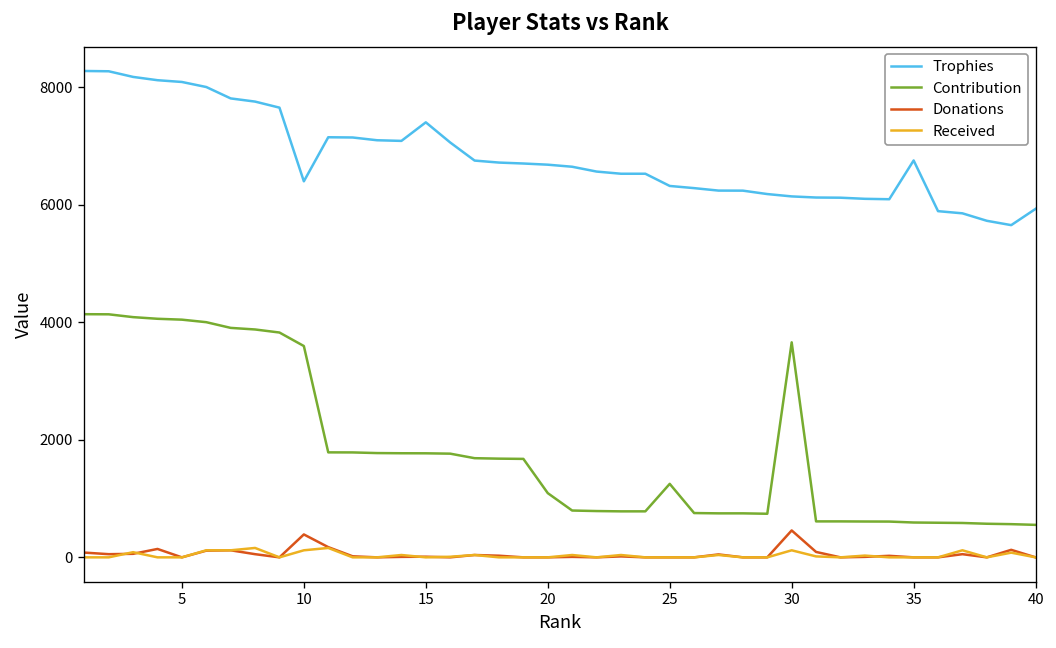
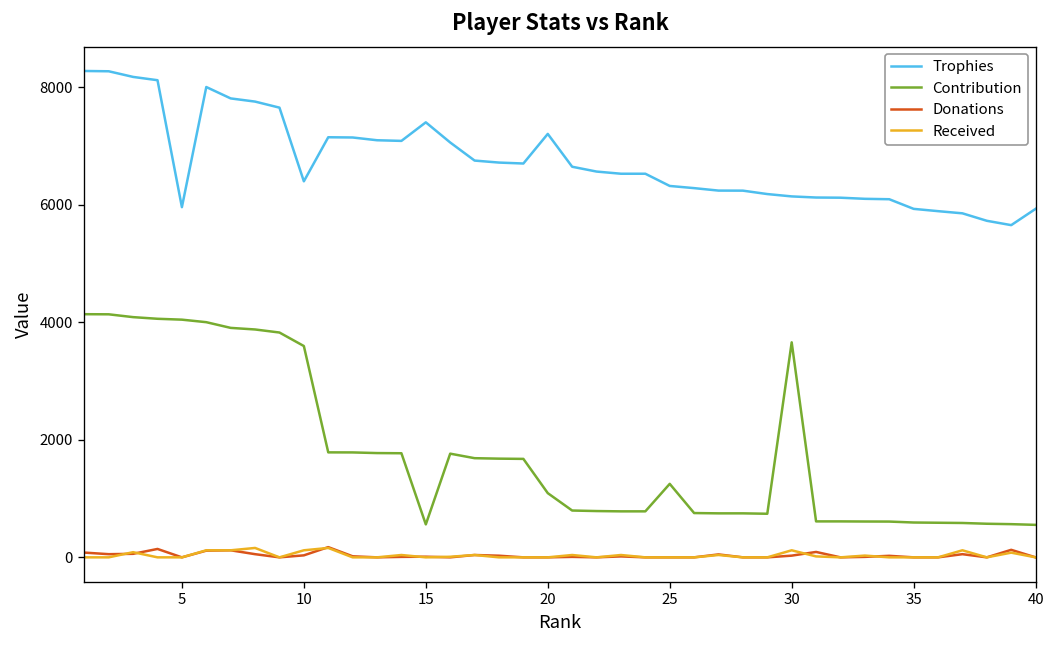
Trophies, 5: 8100 -> 6000
Donations, 10: 400 -> 0
Contribution, 15: 1800 -> 600
Trophies, 20: 6700 -> 7200
Donations, 30: 500 -> 0
Trophies, 35: 6800 -> 5900
